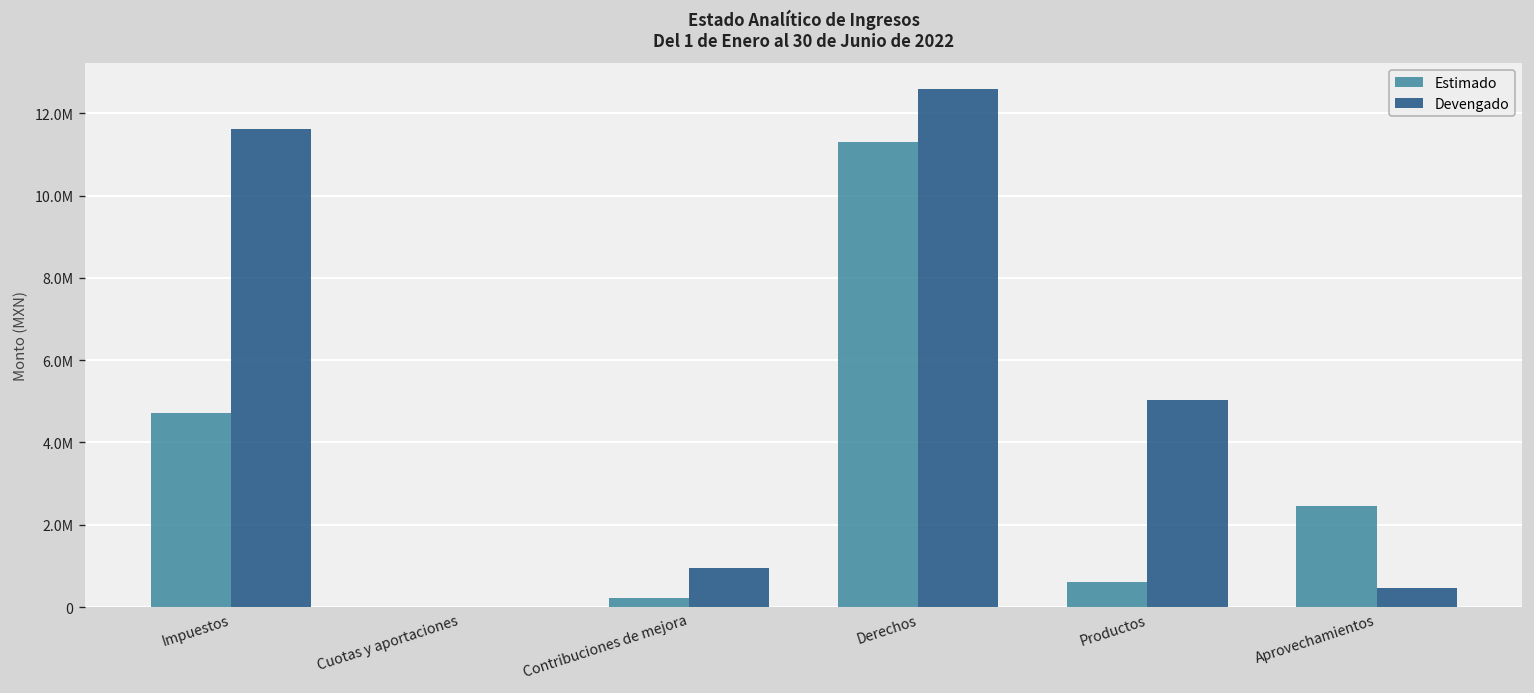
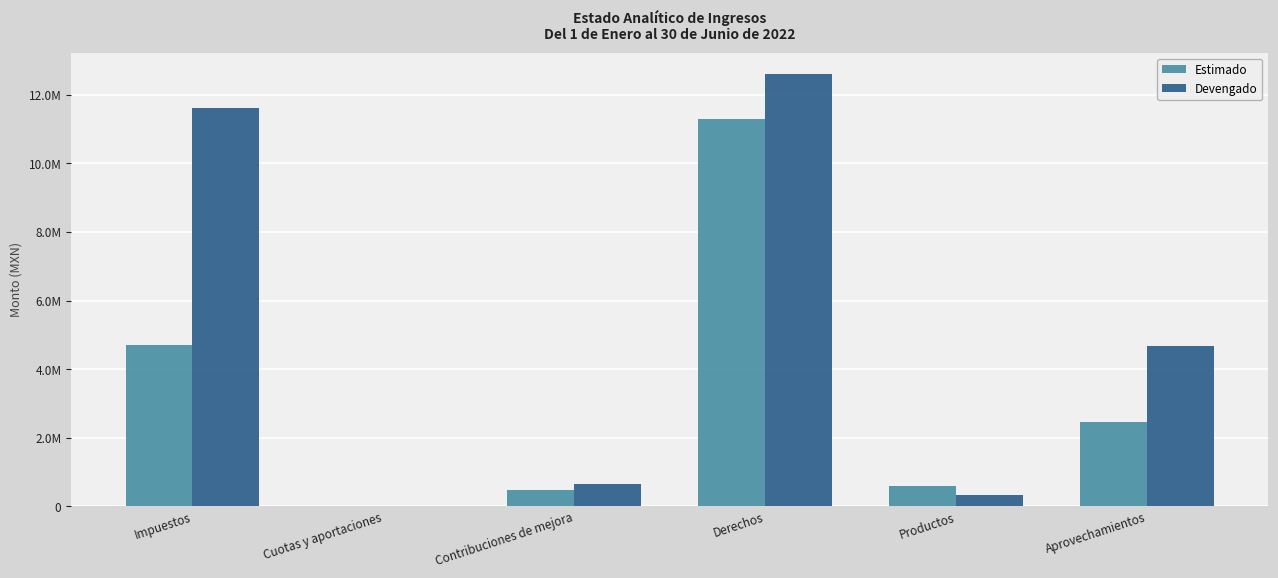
Estimado, Contribuciones de mejora: 200000 -> 500000
Devengado, Contribuciones de mejora: 900000 -> 700000
Devengado, Productos: 5000000 -> 300000
Devengado, Aprovechamientos: 500000 -> 4700000
